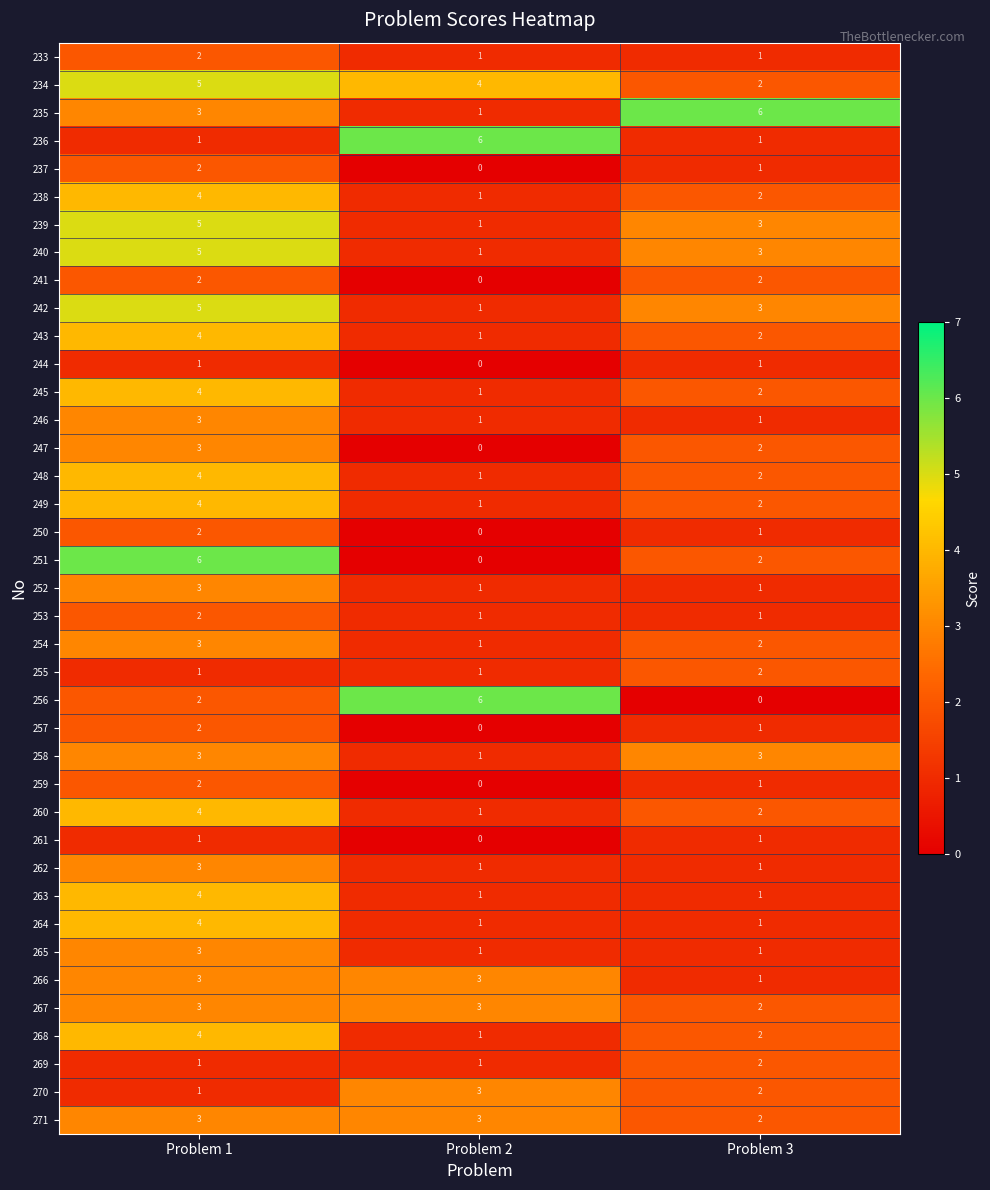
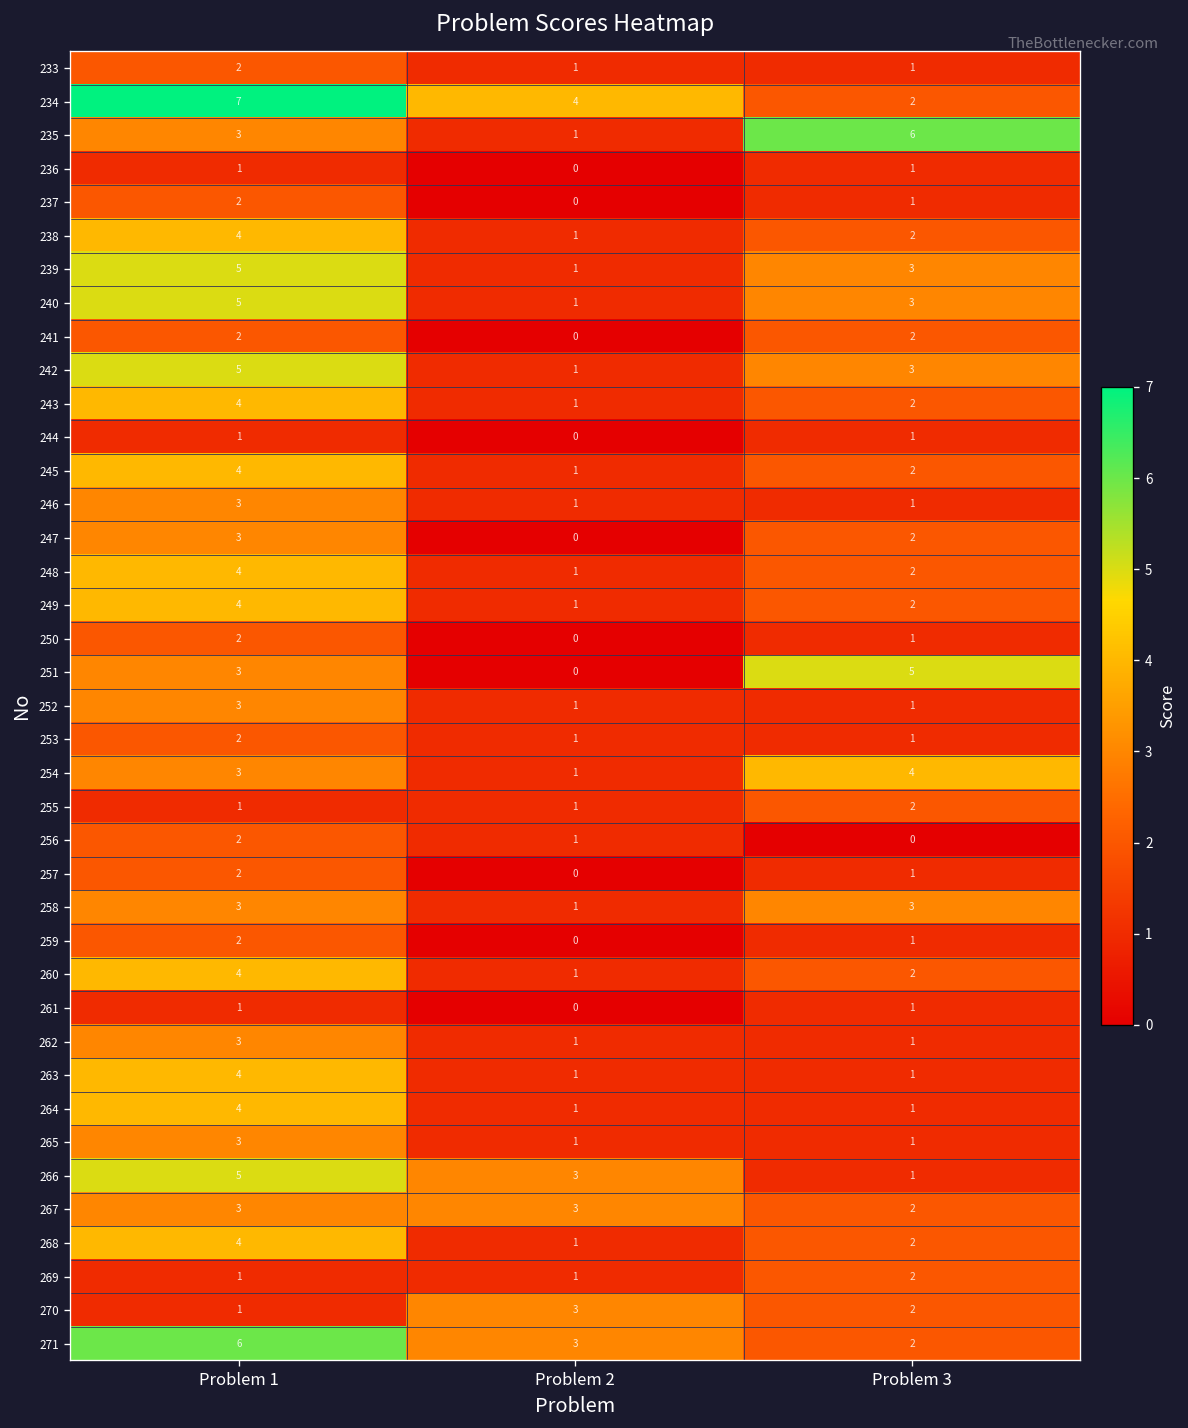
234, Problem 1: 5 -> 7
236, Problem 2: 6 -> 0
251, Problem 1: 6 -> 3
251, Problem 3: 2 -> 5
254, Problem 3: 2 -> 4
256, Problem 2: 6 -> 1
266, Problem 1: 3 -> 5
271, Problem 1: 3 -> 6
